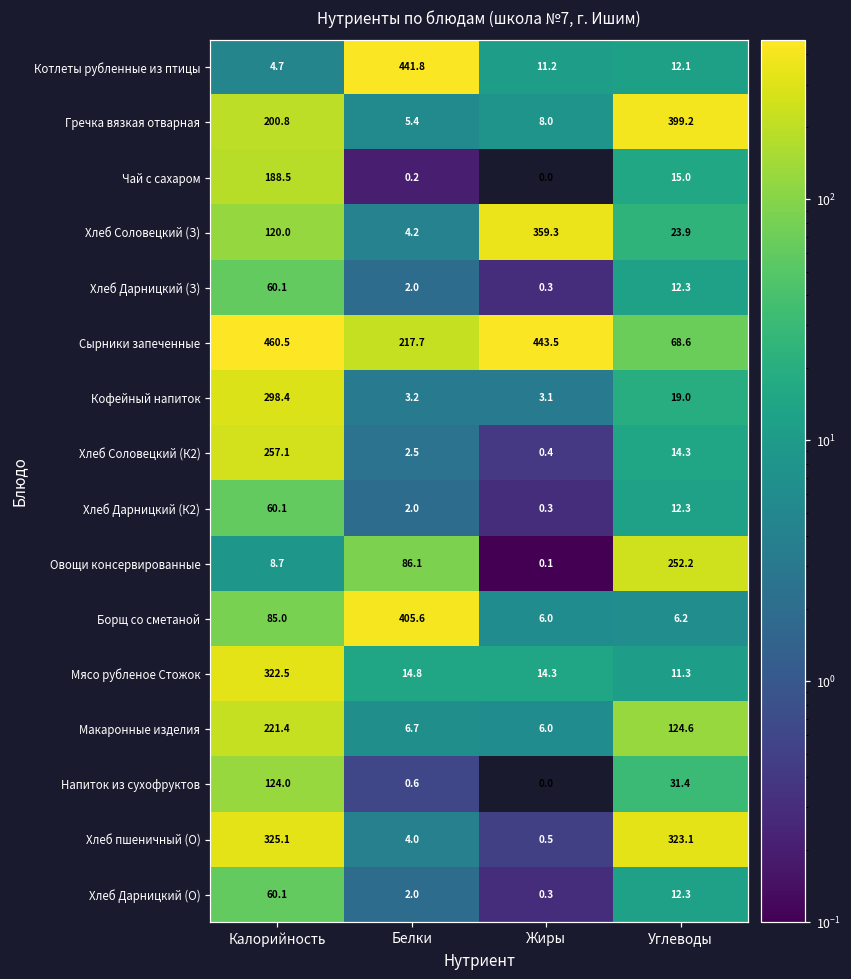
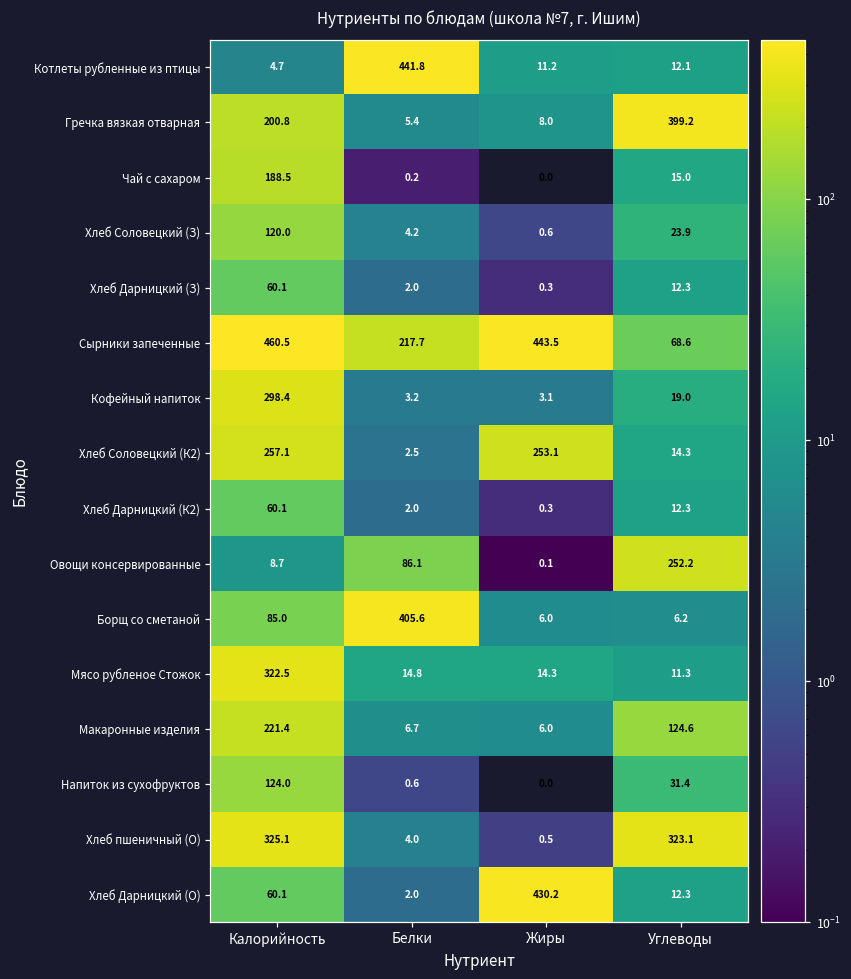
Хлеб Соловецкий (З), Жиры: 359.3 -> 0.6
Хлеб Соловецкий (К2), Жиры: 0.4 -> 253.1
Хлеб Дарницкий (О), Жиры: 0.3 -> 430.2
